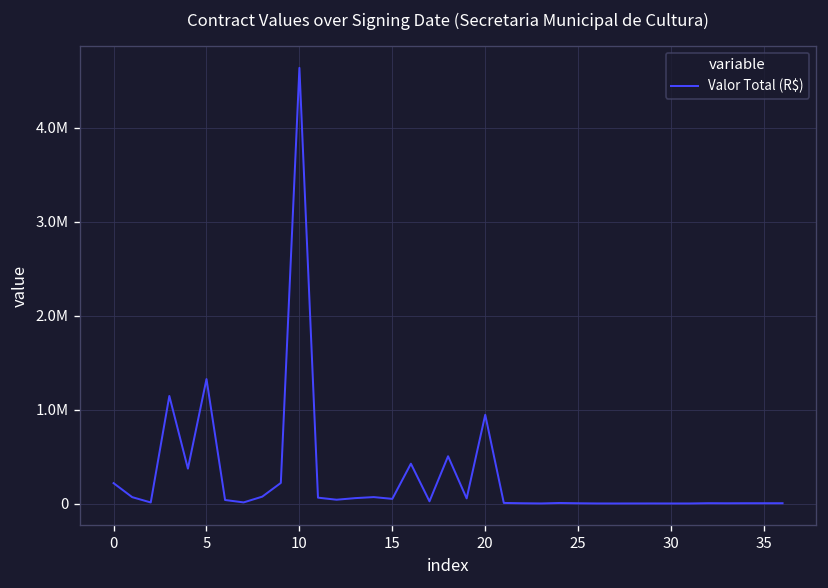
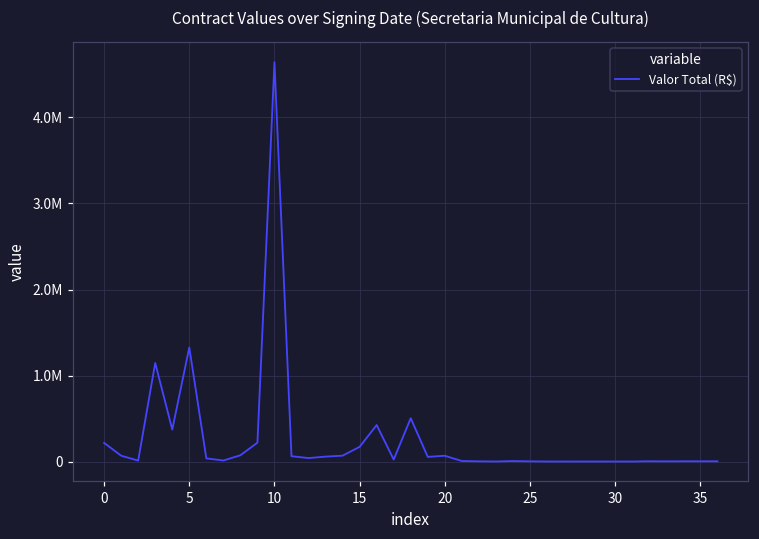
15: 100000 -> 200000
20: 900000 -> 100000
